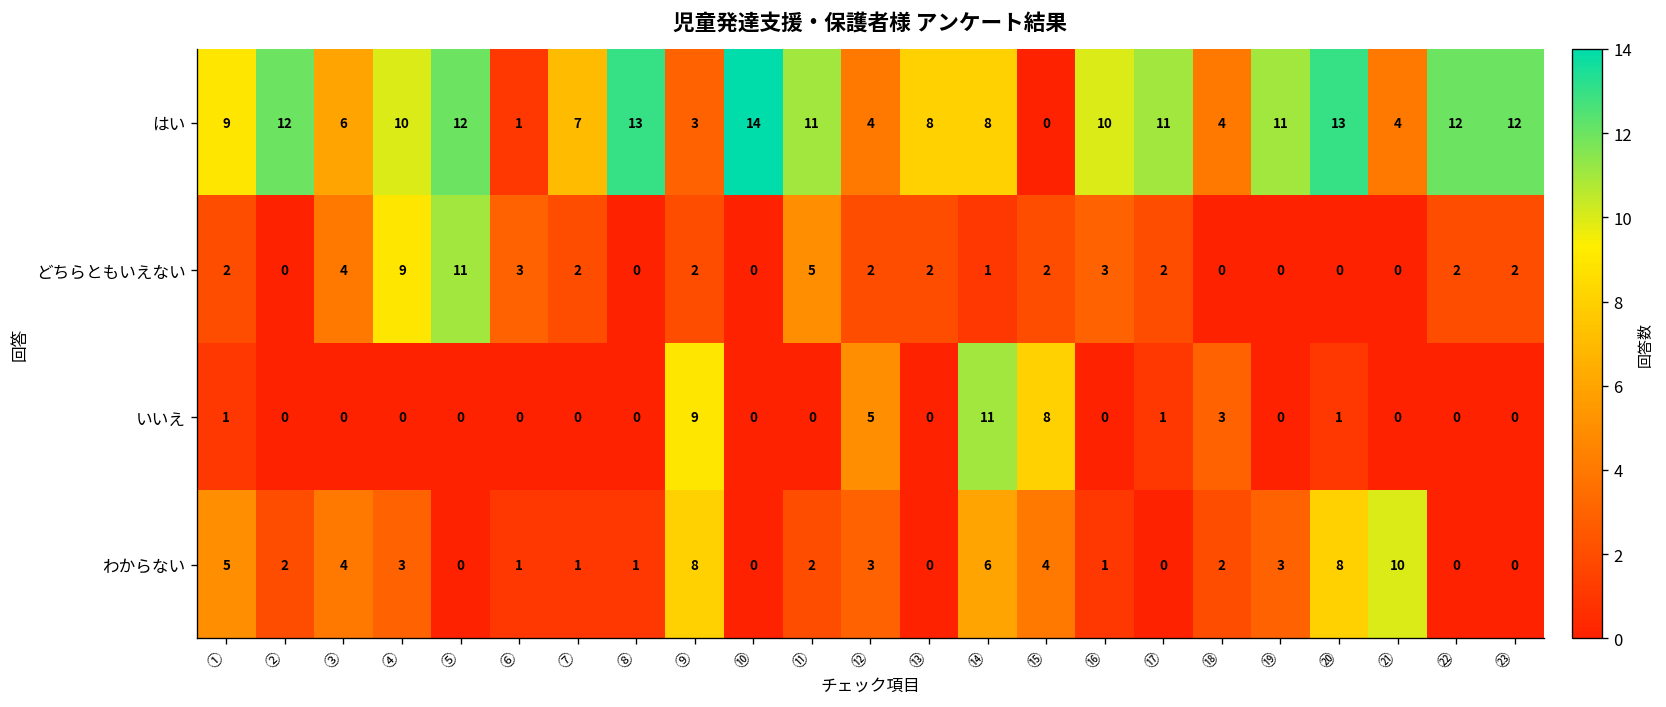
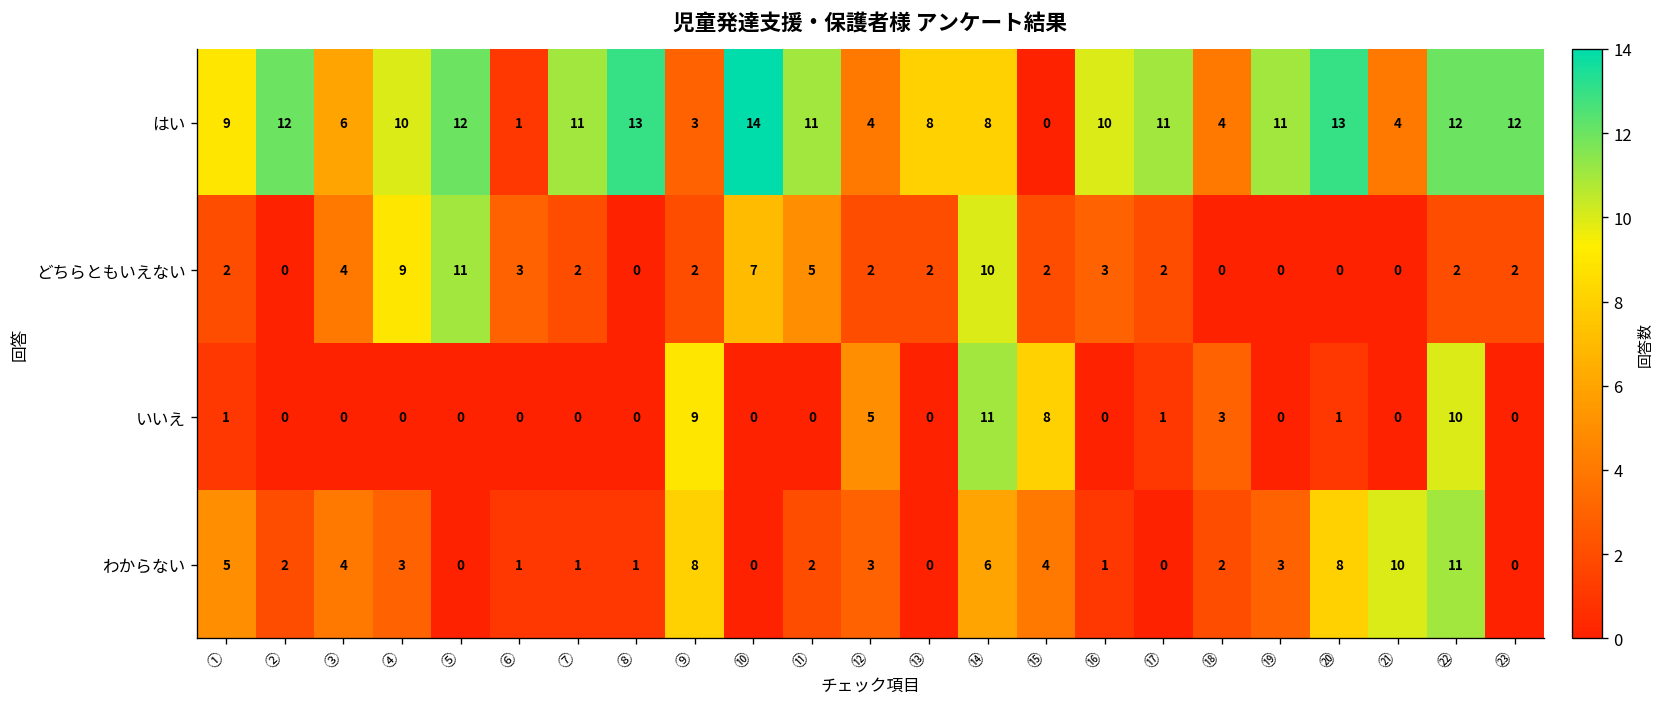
はい, ⑦: 7 -> 11
どちらともいえない, ⑩: 0 -> 7
どちらともいえない, ⑭: 1 -> 10
いいえ, ㉒: 0 -> 10
わからない, ㉒: 0 -> 11
